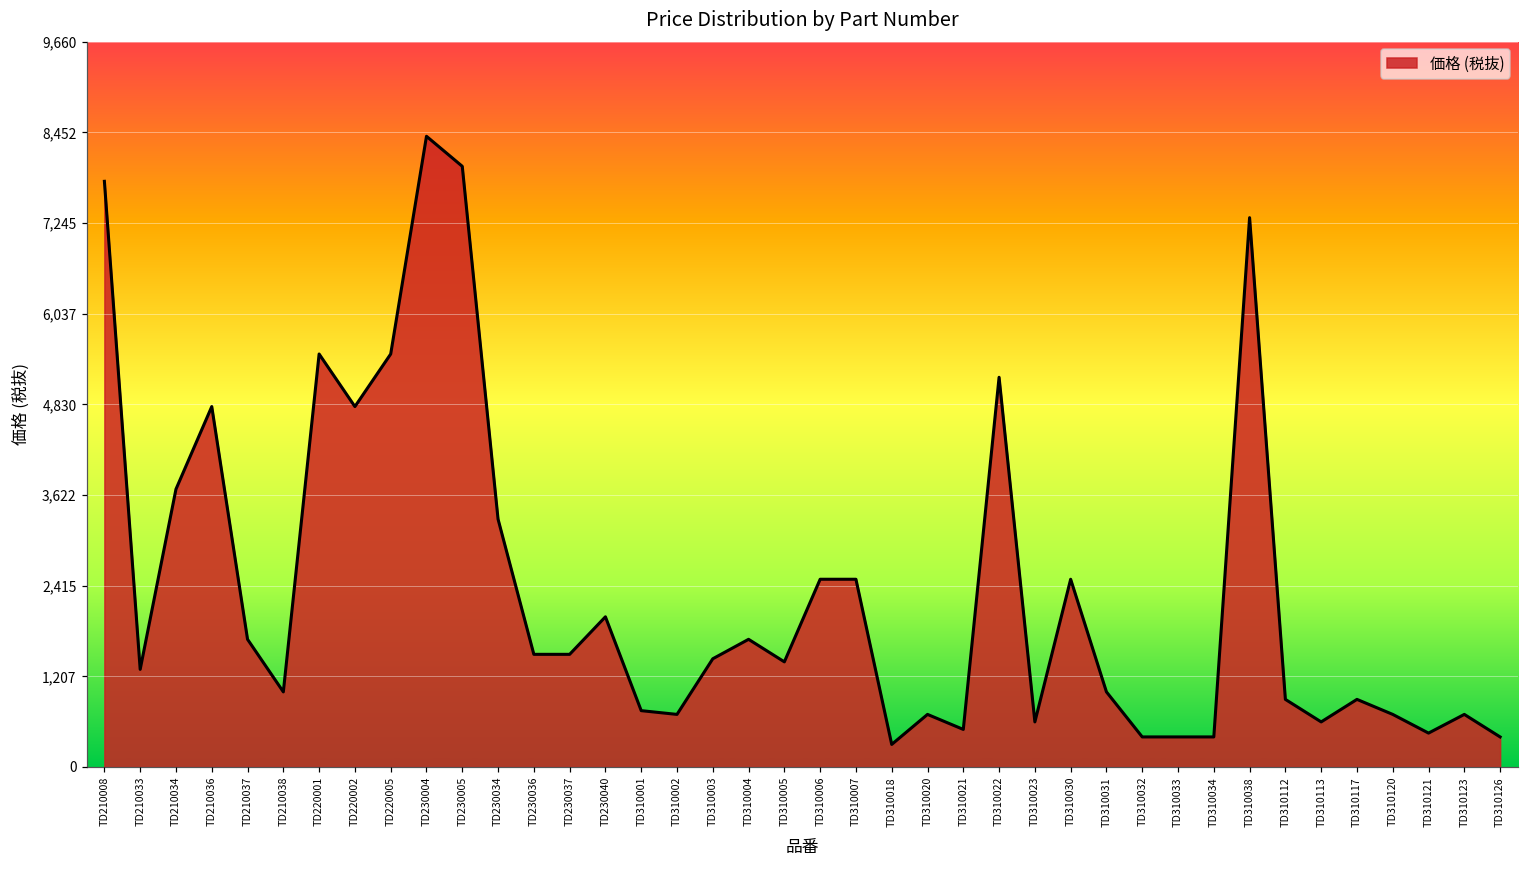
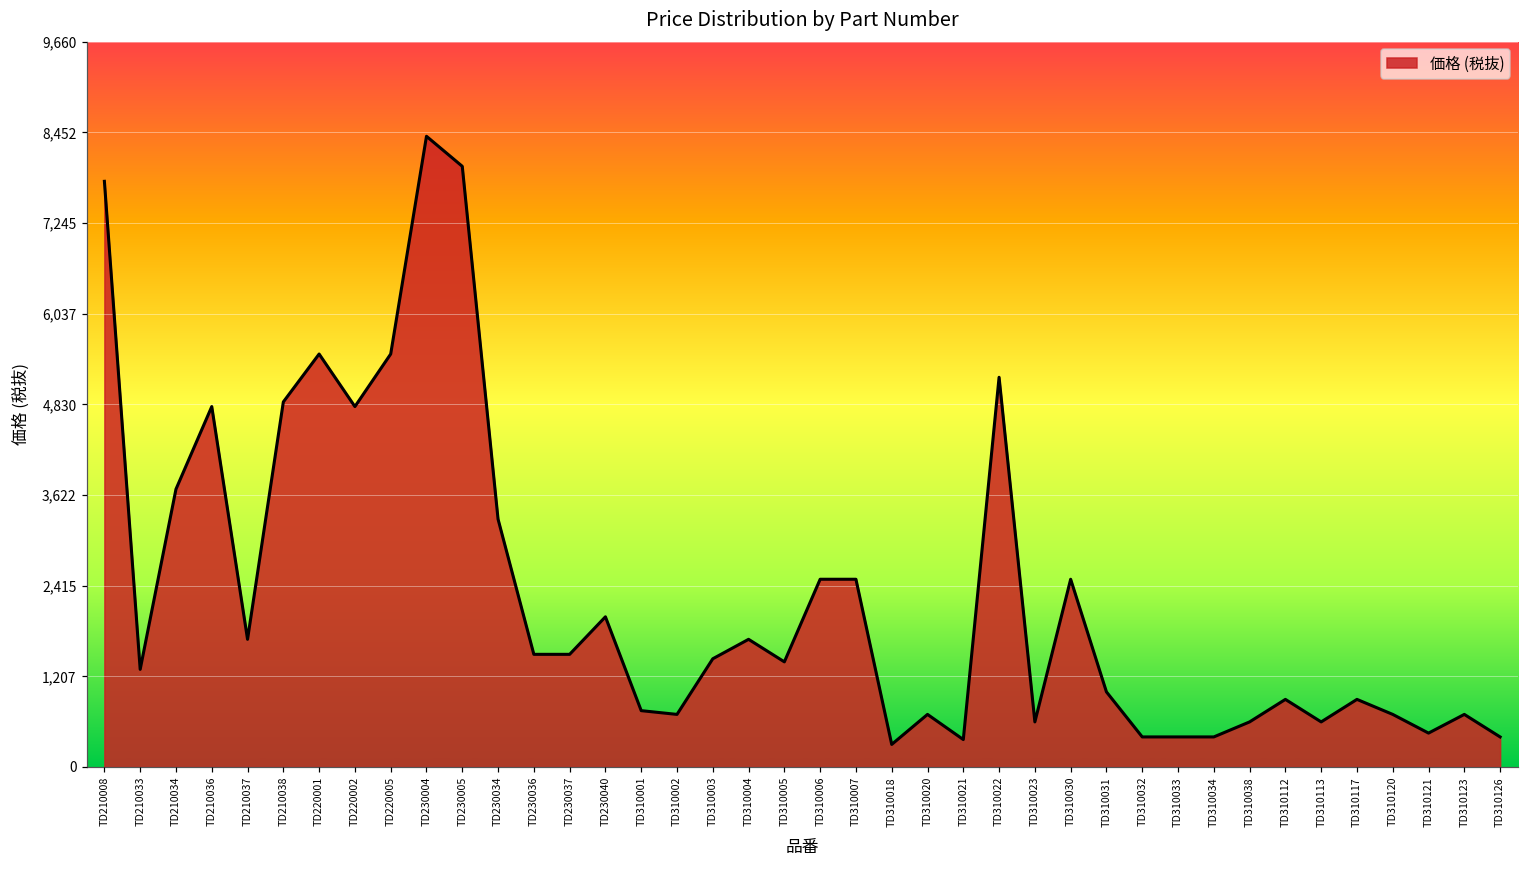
TD210038: 1,000 -> 4,900
TD310021: 500 -> 400
TD310038: 7,300 -> 600
